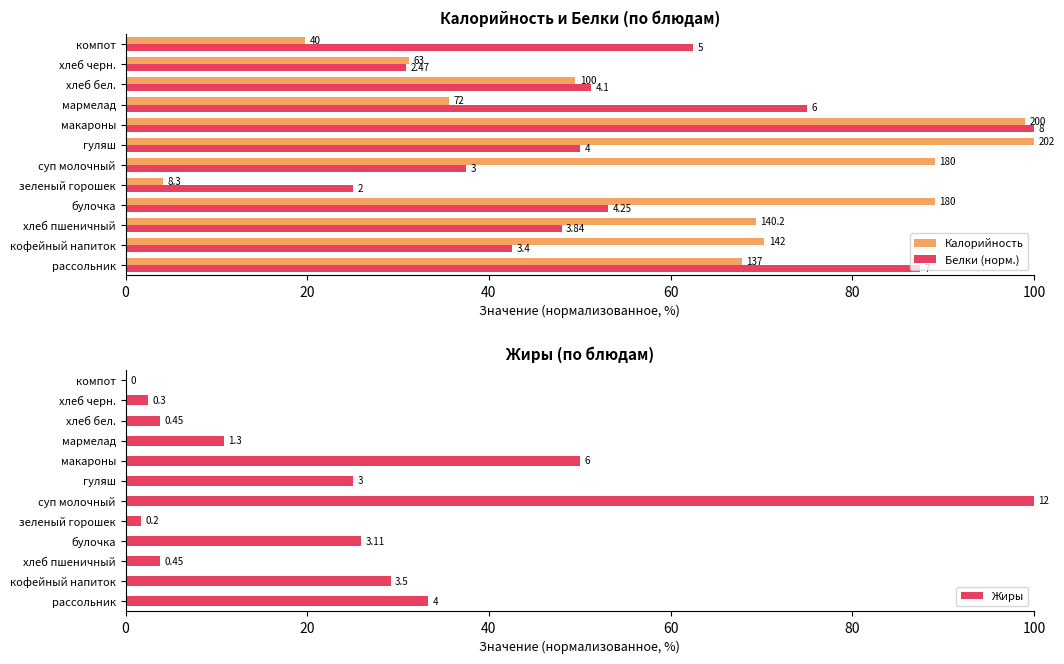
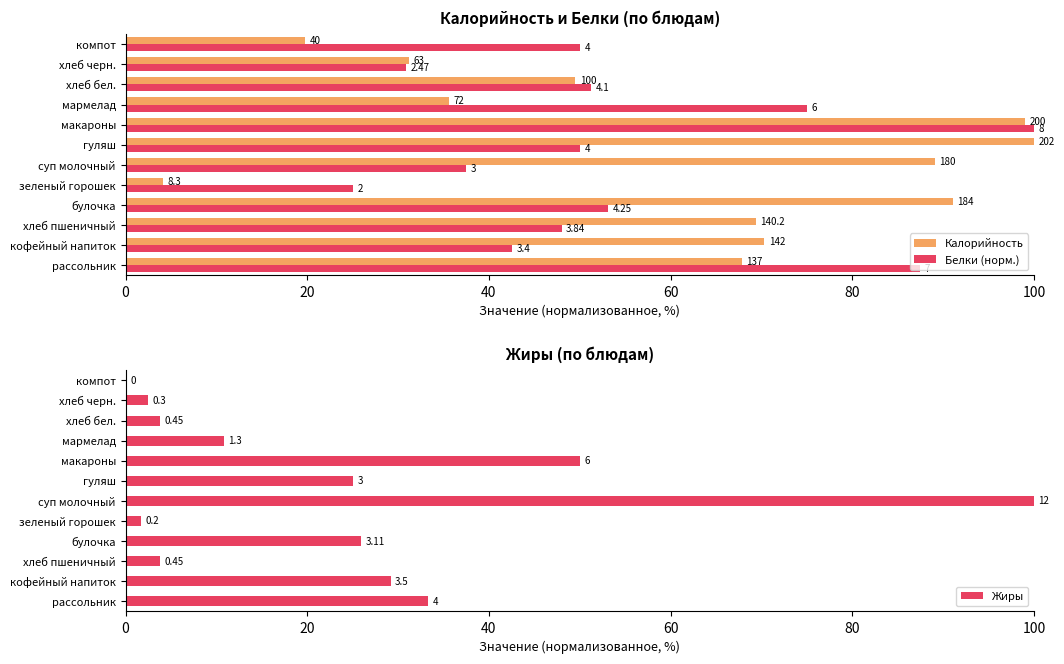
Калорийность и Белки (по блюдам), Белки (норм.), компот: 5 -> 4
Калорийность и Белки (по блюдам), Калорийность, булочка: 180 -> 184
